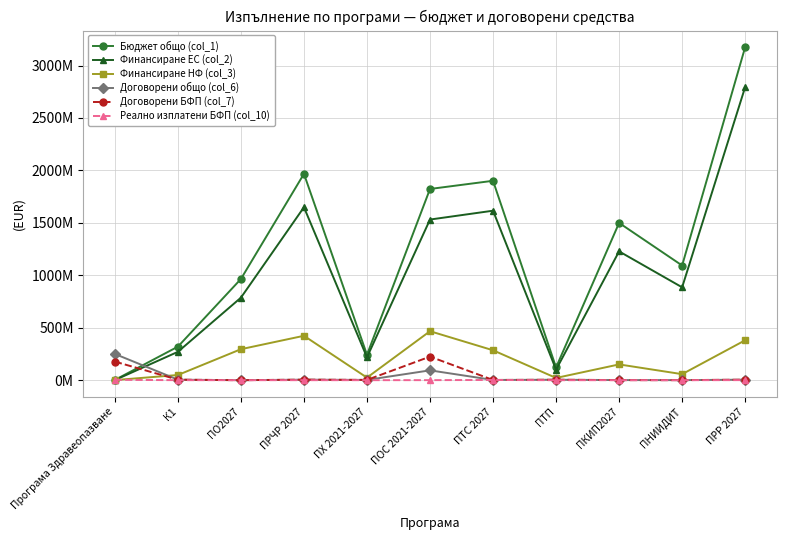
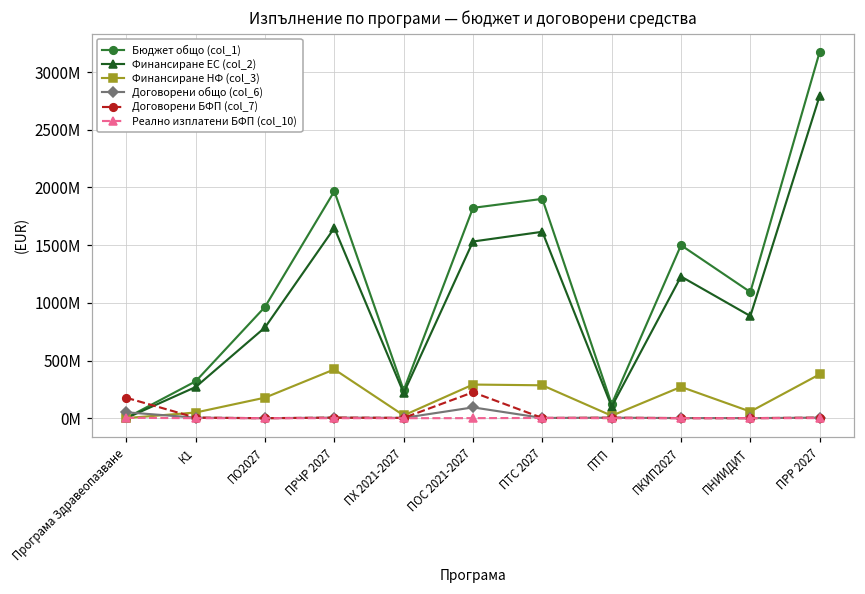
Договорени общо (col_6), Програма Здравеопазване: 250000000 -> 50000000
Финансиране НФ (col_3), ПО2027: 300000000 -> 180000000
Финансиране НФ (col_3), ПОС 2021-2027: 470000000 -> 290000000
Финансиране НФ (col_3), ПКИП2027: 150000000 -> 270000000
